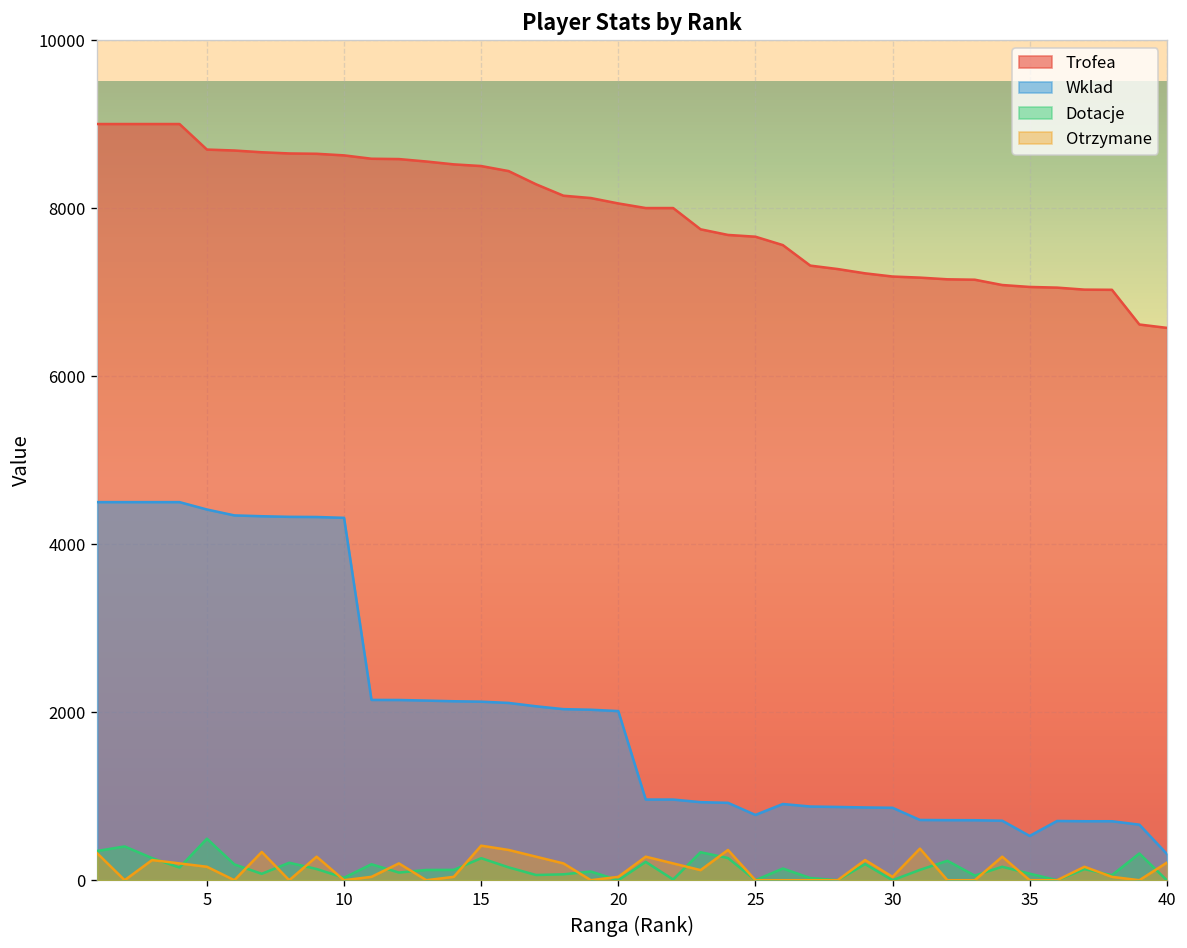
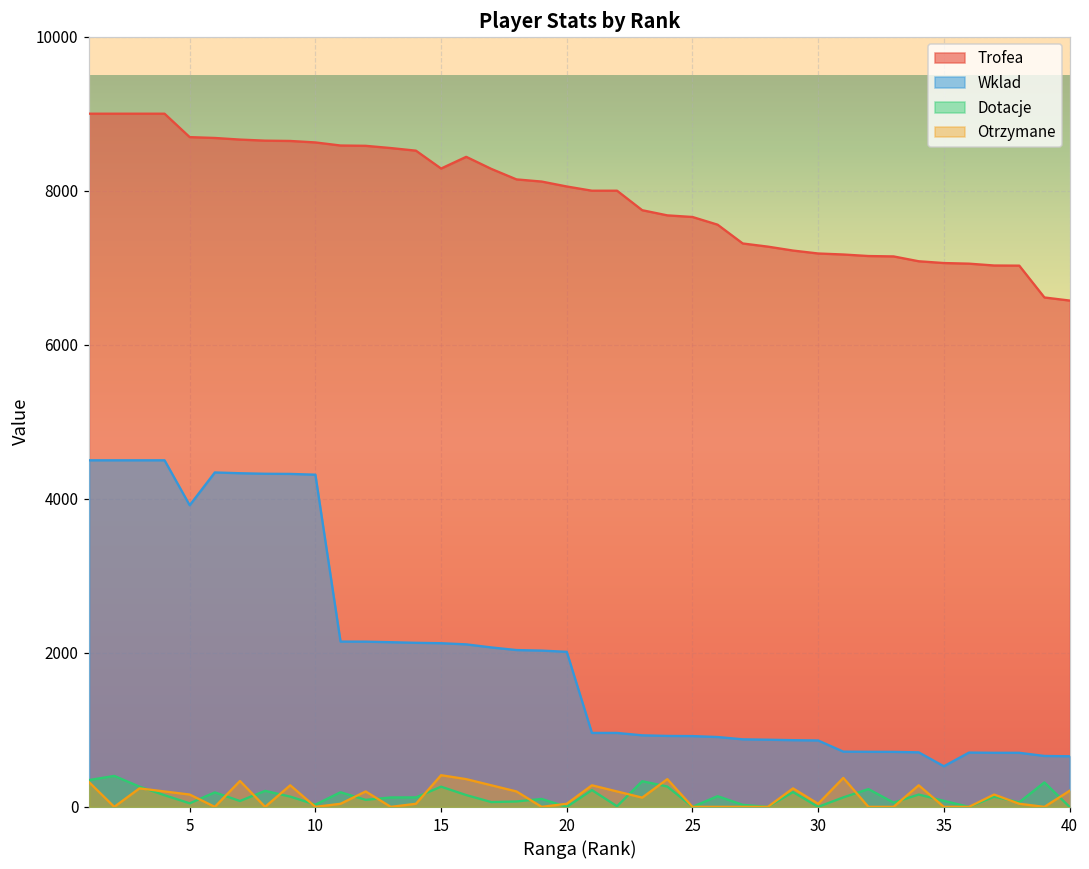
Wklad, 5: 4400 -> 3900
Dotacje, 5: 500 -> 0
Trofea, 15: 8500 -> 8300
Wklad, 25: 800 -> 900
Wklad, 40: 300 -> 700
